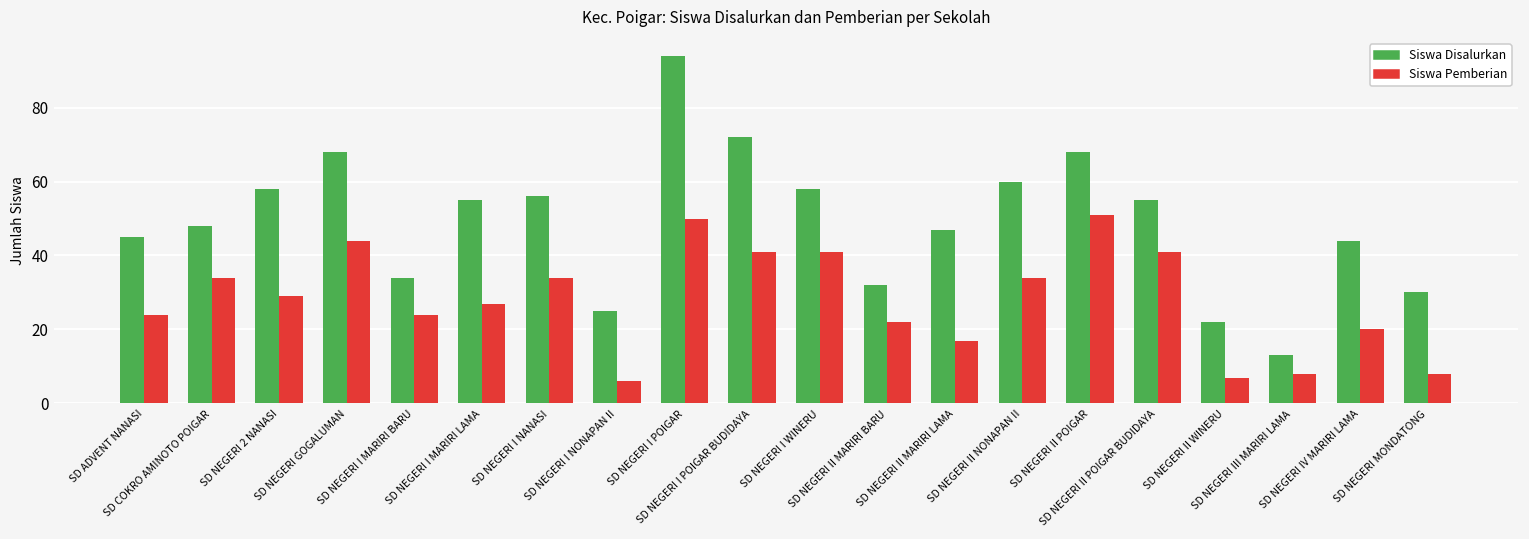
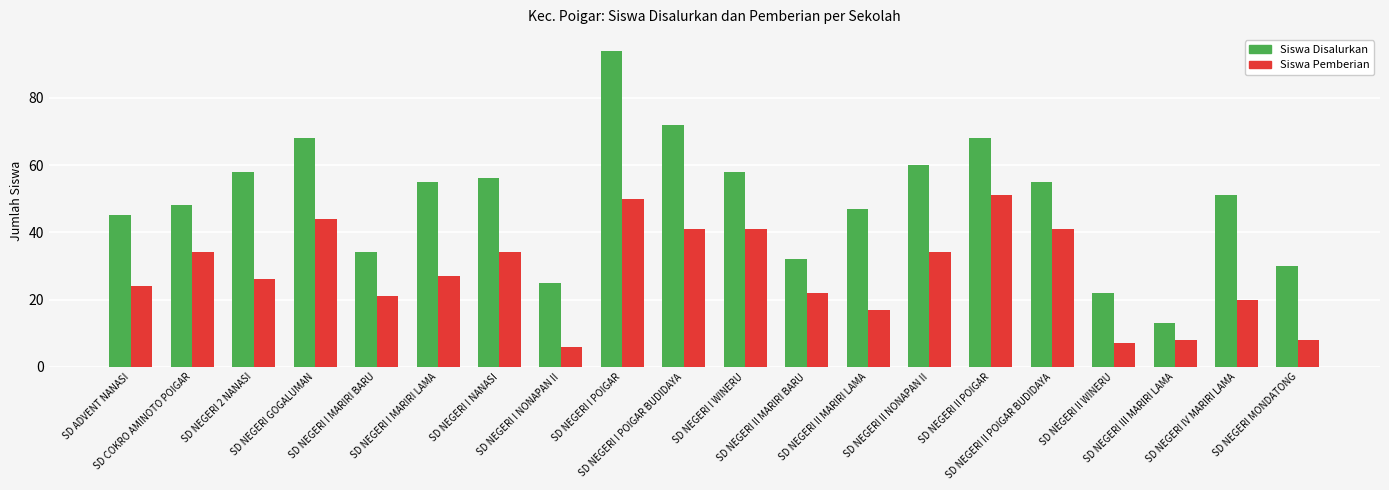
Siswa Pemberian, SD NEGERI 2 NANASI: 29 -> 26
Siswa Pemberian, SD NEGERI I MARIRI BARU: 24 -> 21
Siswa Disalurkan, SD NEGERI IV MARIRI LAMA: 44 -> 51
